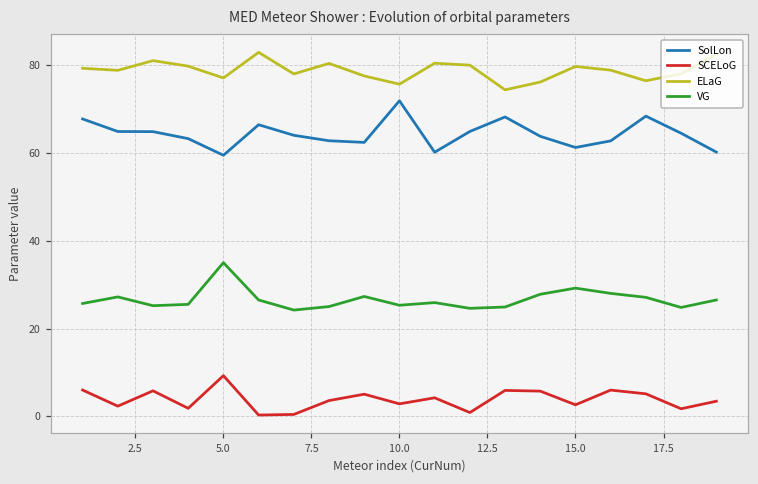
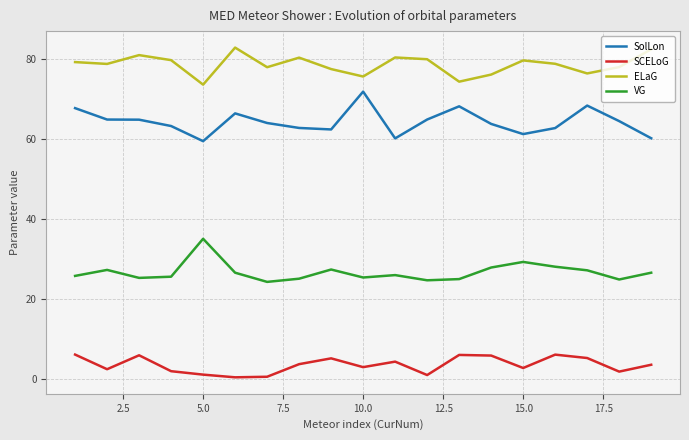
SCELoG, 5.0: 9 -> 1
ELaG, 5.0: 77 -> 74
